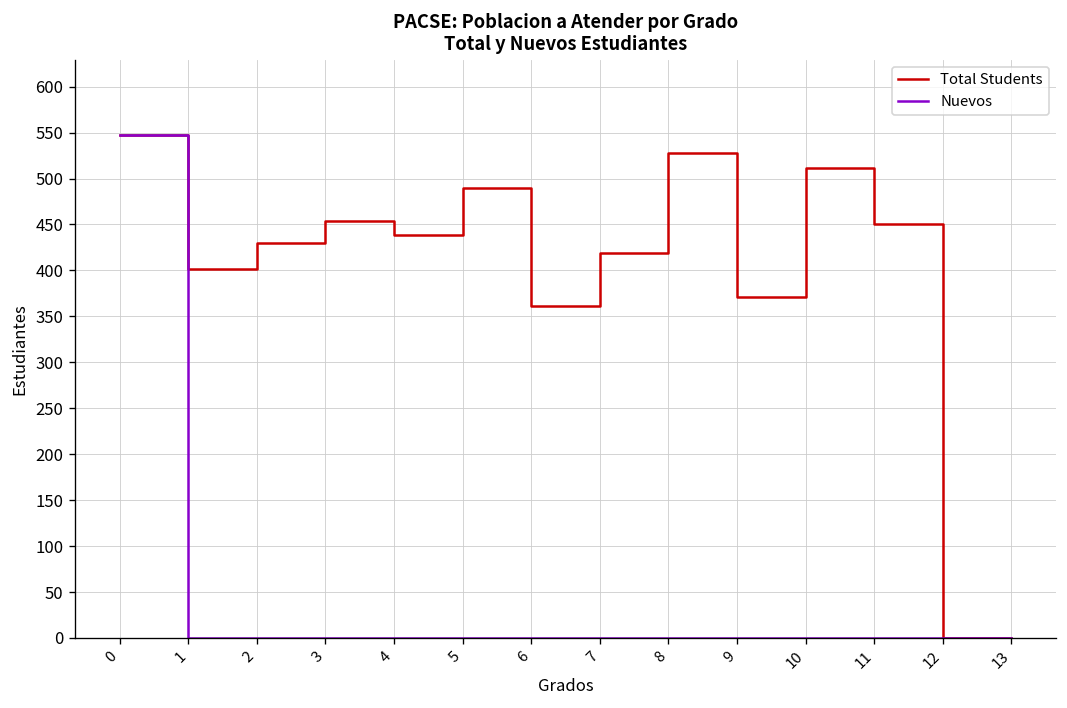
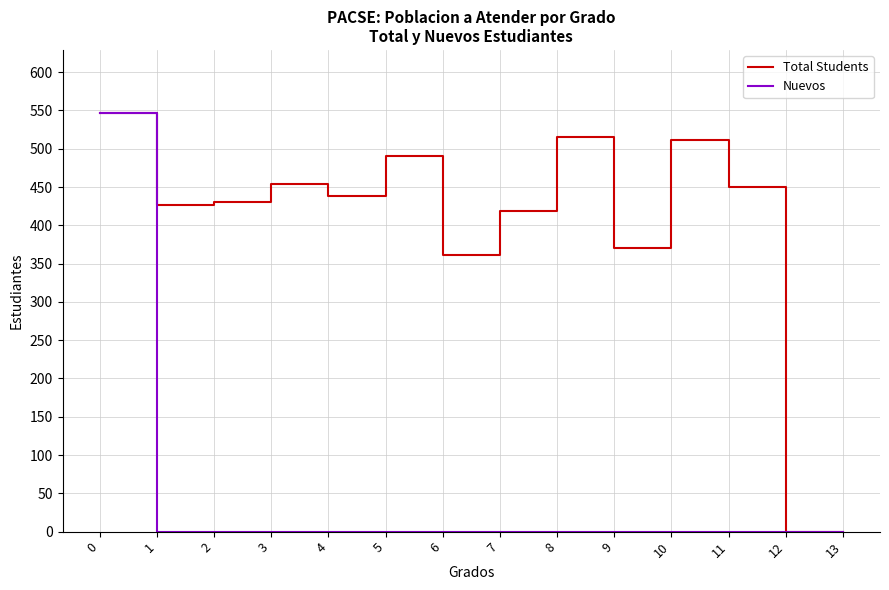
Total Students, 1: 400 -> 430
Total Students, 8: 530 -> 520
